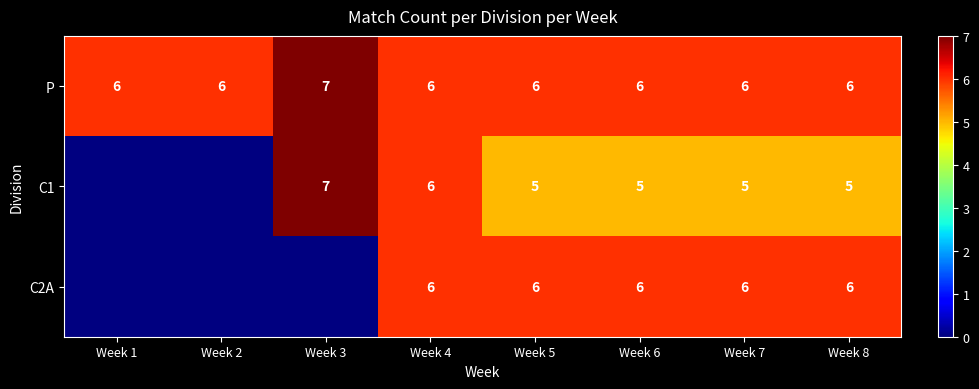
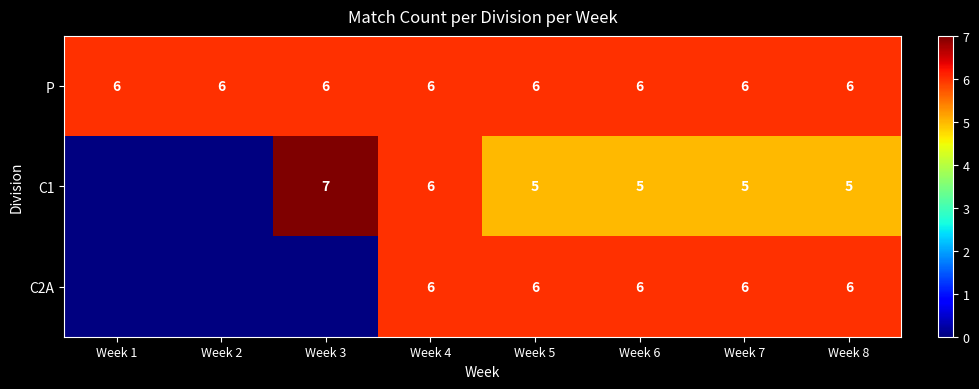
P, Week 3: 7 -> 6
